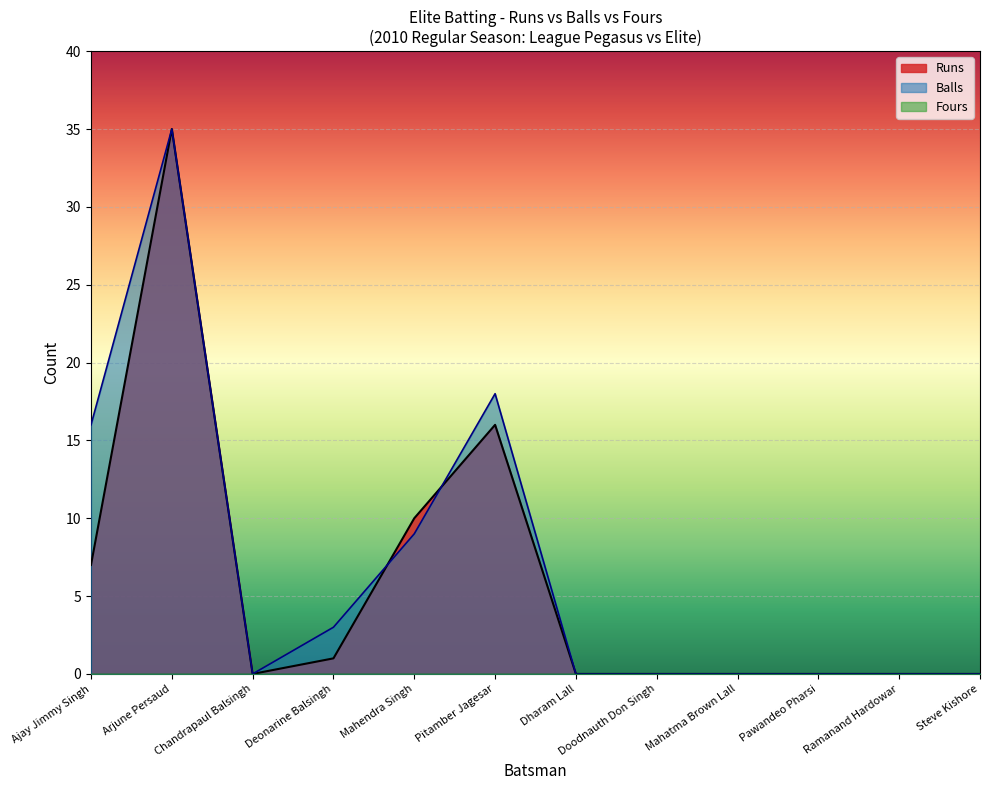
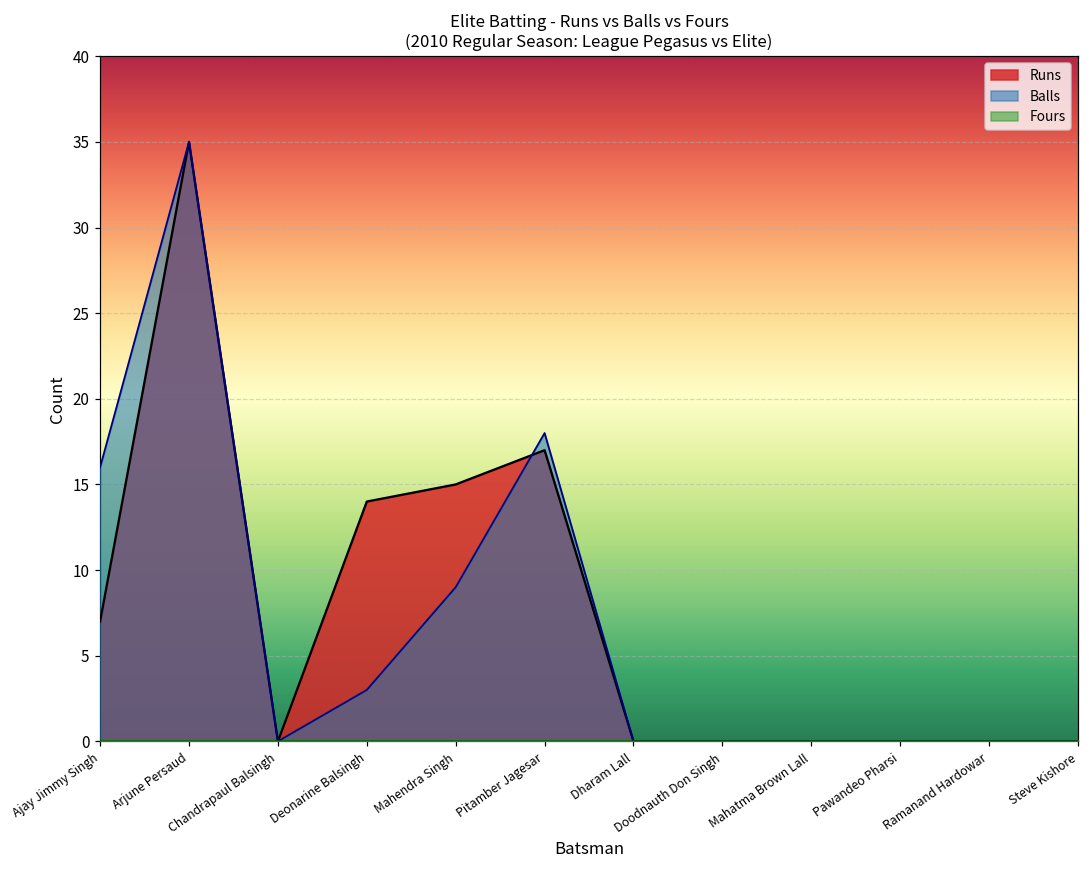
Runs, Deonarine Balsingh: 1 -> 14
Runs, Mahendra Singh: 10 -> 15
Runs, Pitamber Jagesar: 16 -> 17
